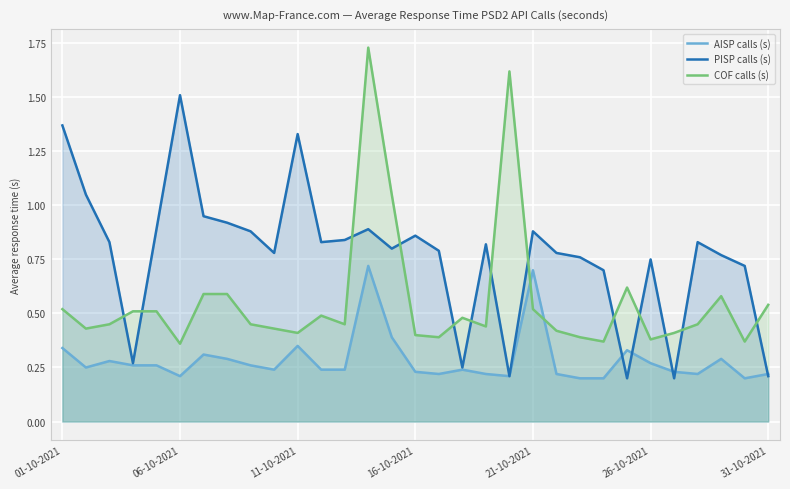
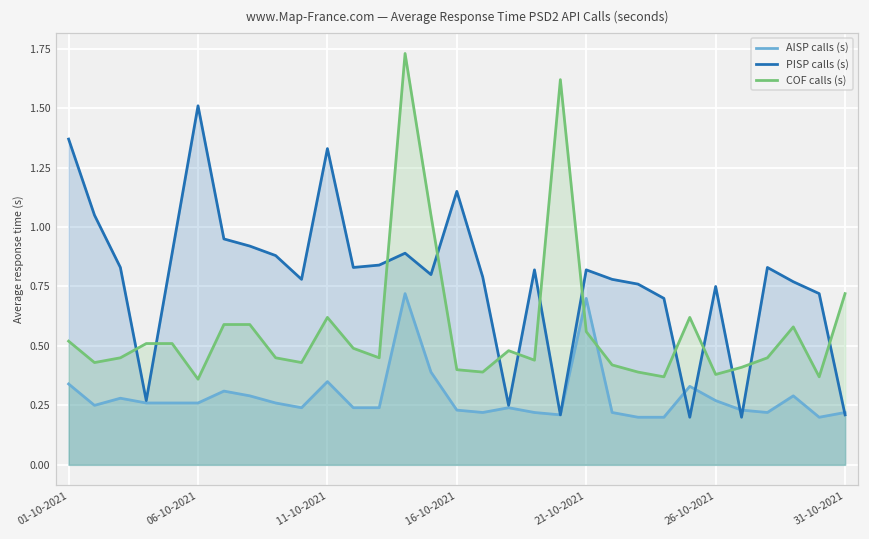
AISP calls (s), 06-10-2021: 0.21 -> 0.26
COF calls (s), 11-10-2021: 0.41 -> 0.62
PISP calls (s), 16-10-2021: 0.86 -> 1.15
PISP calls (s), 21-10-2021: 0.88 -> 0.82
COF calls (s), 21-10-2021: 0.52 -> 0.56
COF calls (s), 31-10-2021: 0.54 -> 0.72
